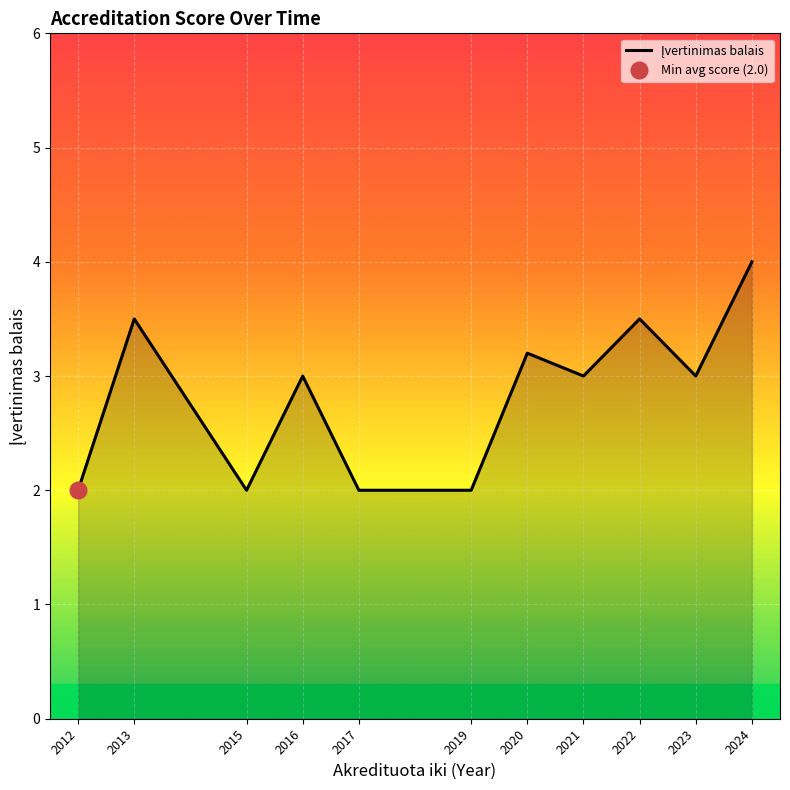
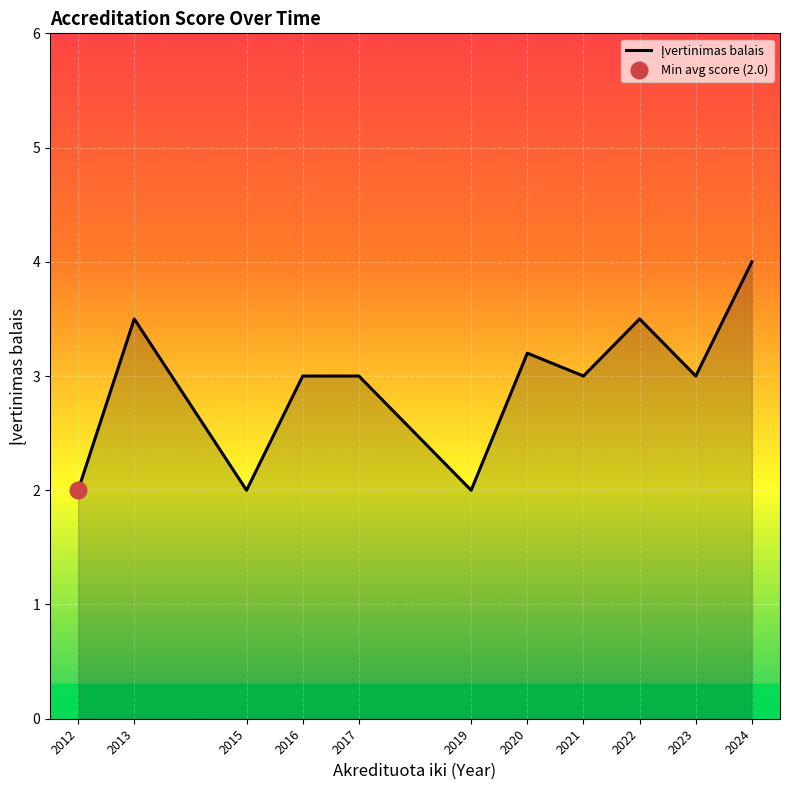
Įvertinimas balais, 2017: 2 -> 3
